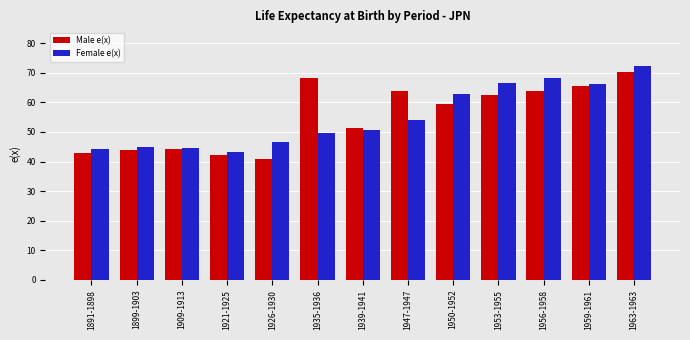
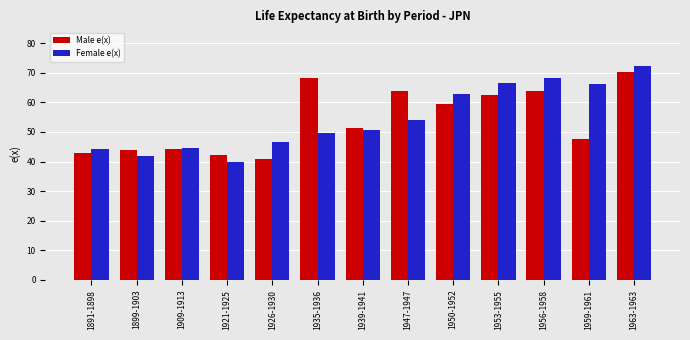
Female e(x), 1899-1903: 45 -> 42
Female e(x), 1921-1925: 43 -> 40
Male e(x), 1959-1961: 65 -> 48
